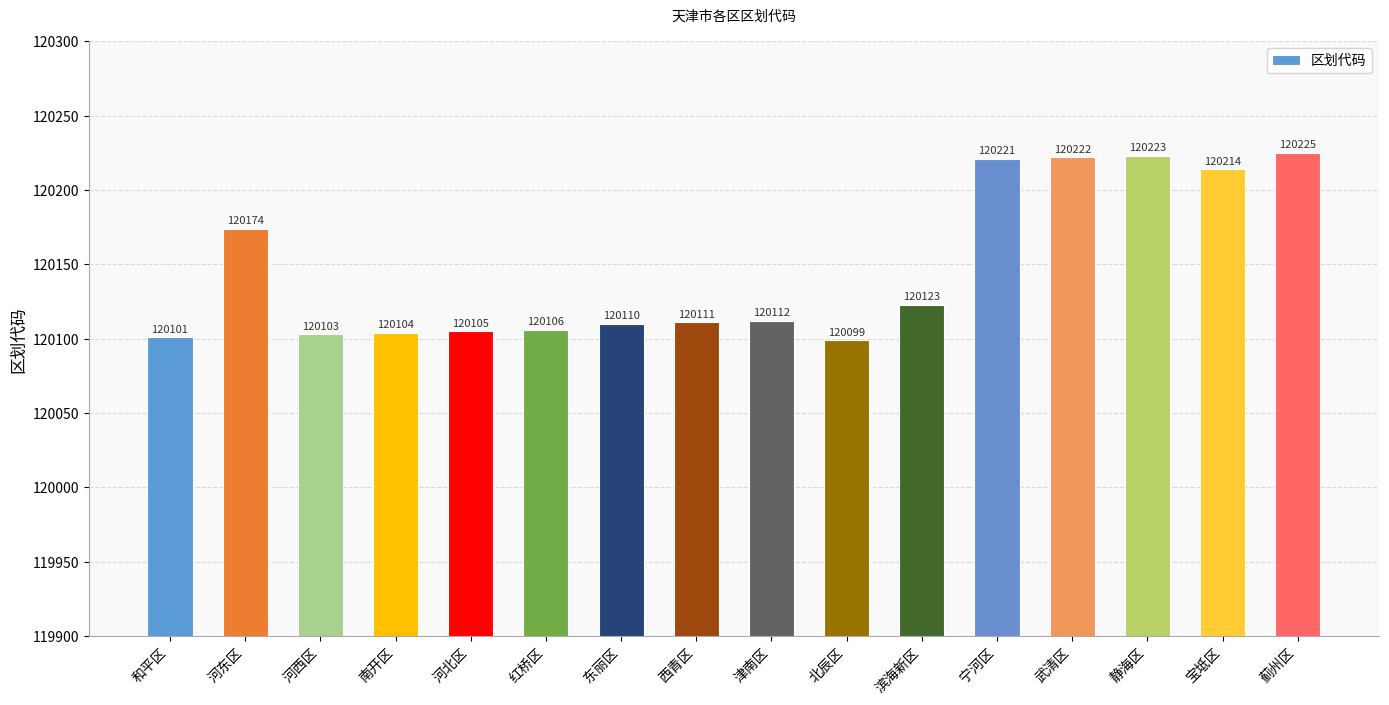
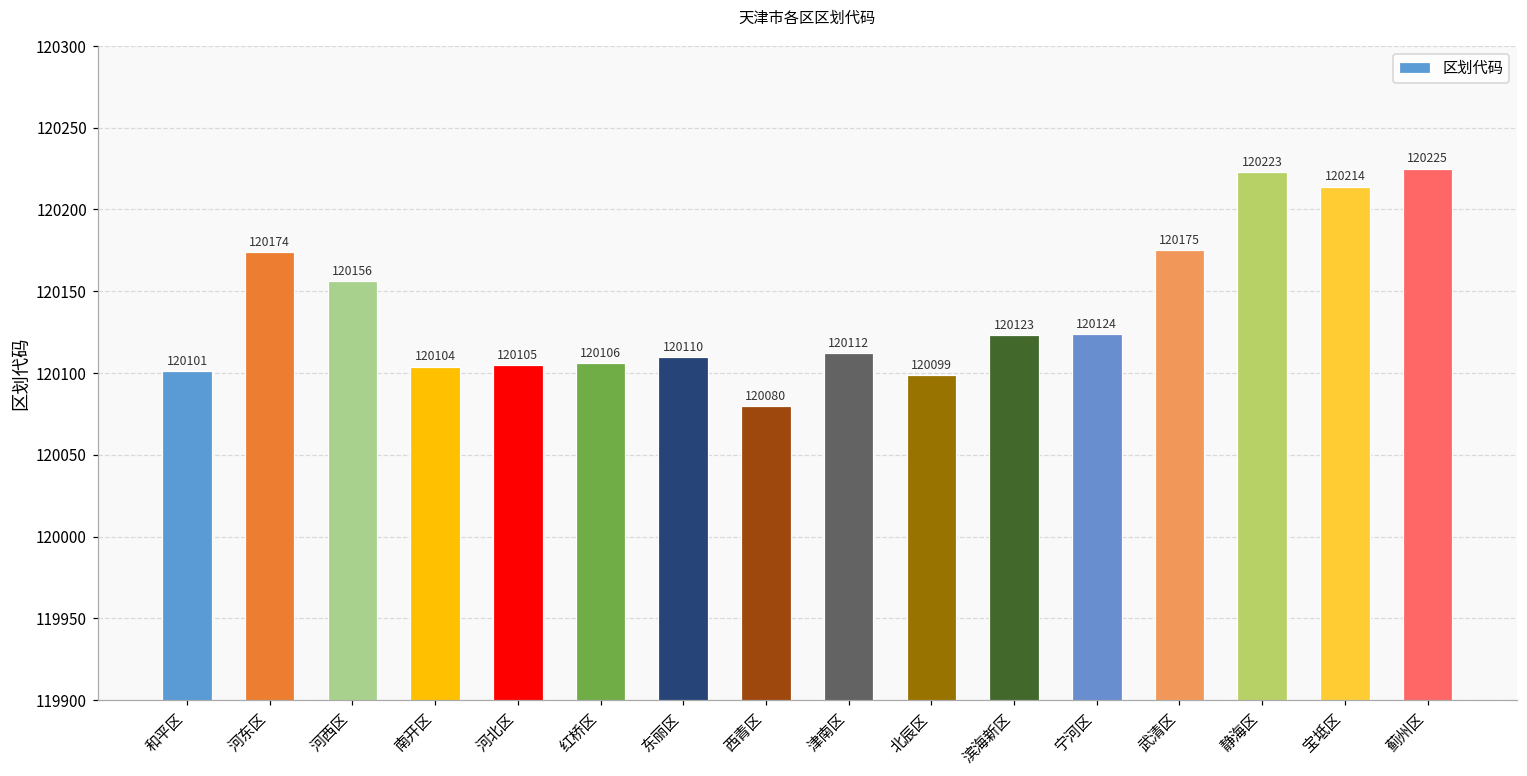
河西区: 120103 -> 120156
西青区: 120111 -> 120080
宁河区: 120221 -> 120124
武清区: 120222 -> 120175
